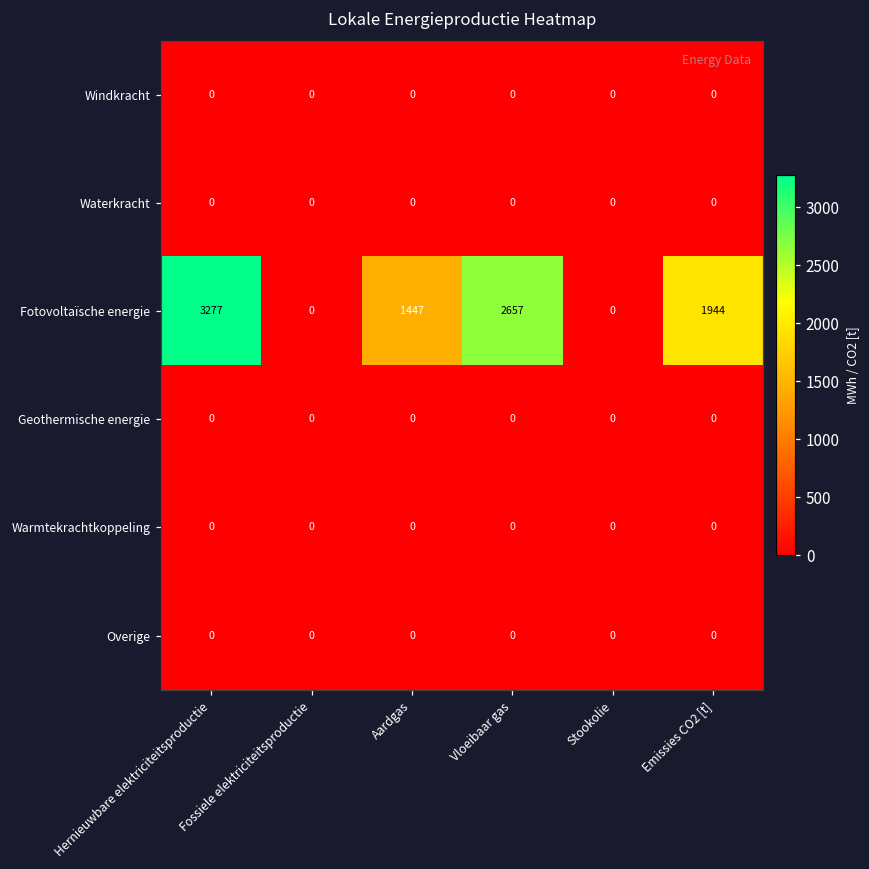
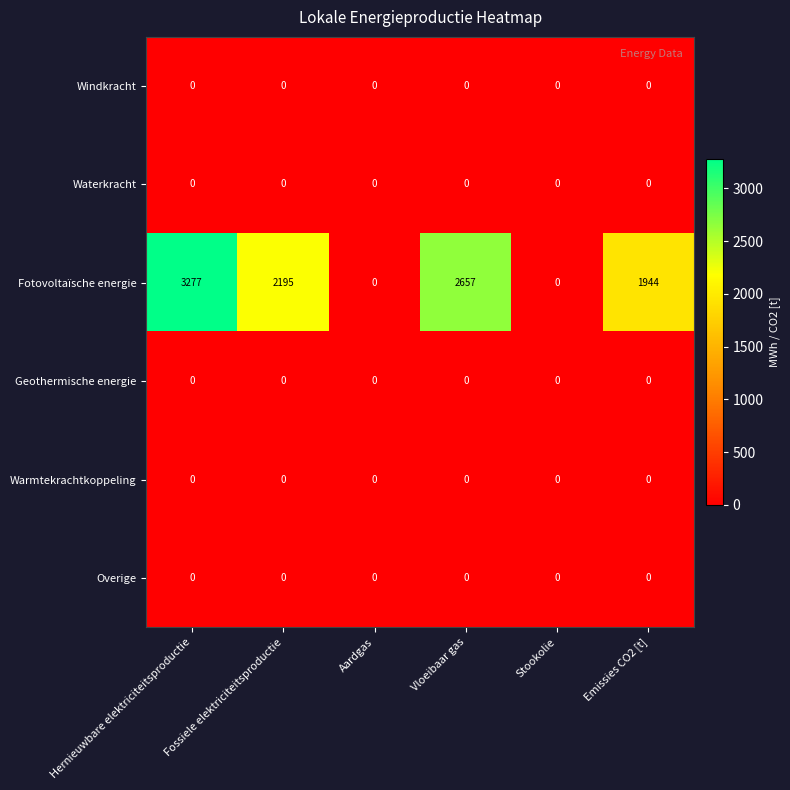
Fotovoltaïsche energie, Fossiele elektriciteitsproductie: 0 -> 2195
Fotovoltaïsche energie, Aardgas: 1447 -> 0
